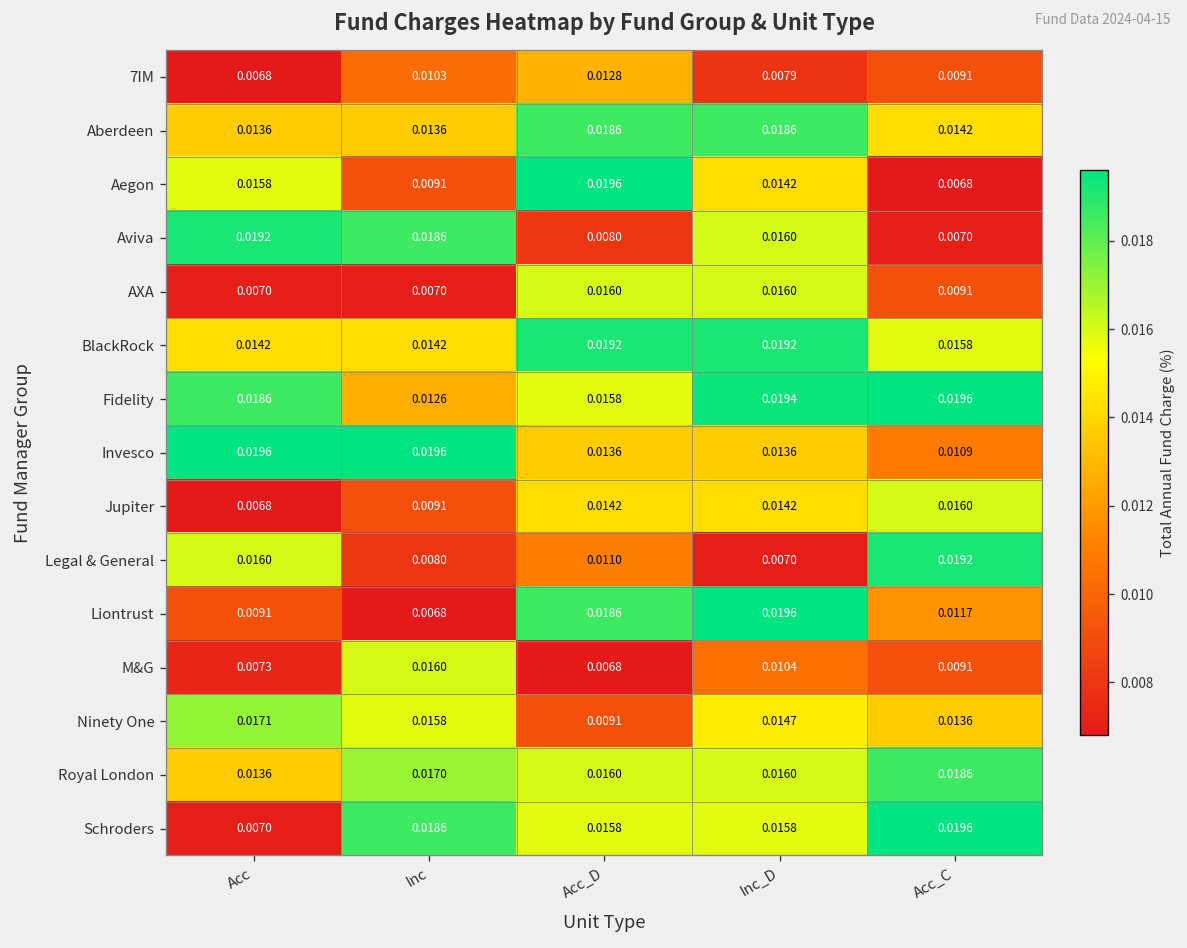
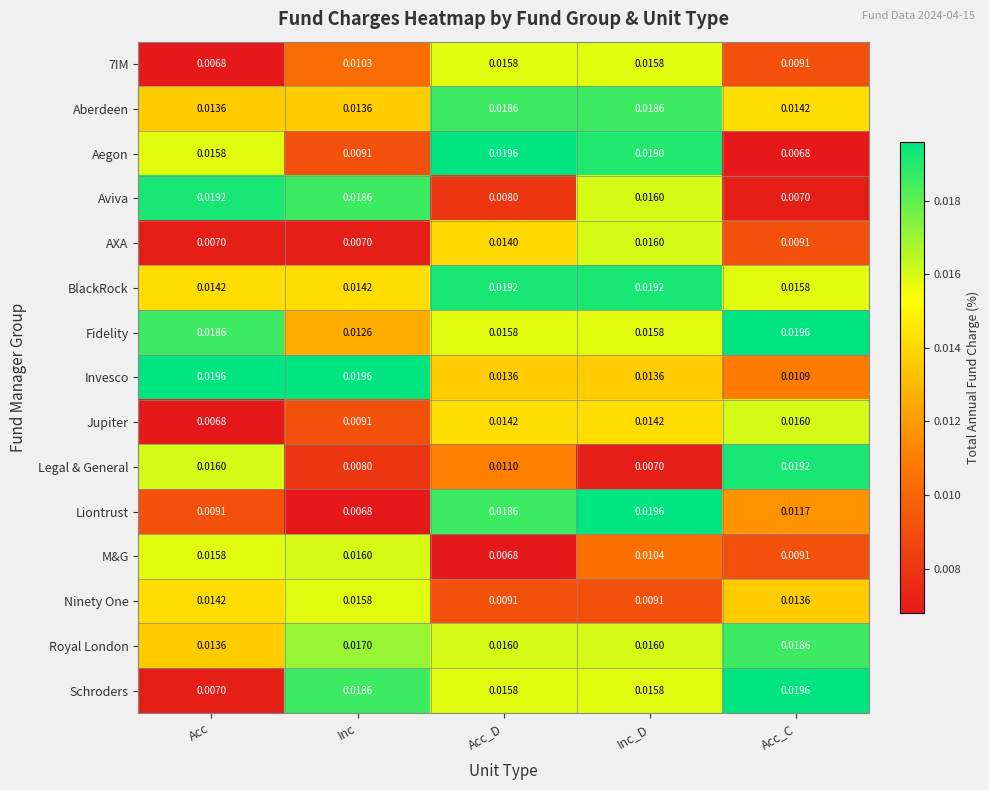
7IM, Acc_D: 0.0128 -> 0.0158
7IM, Inc_D: 0.0079 -> 0.0158
Aegon, Inc_D: 0.0142 -> 0.0190
AXA, Acc_D: 0.0160 -> 0.0140
Fidelity, Inc_D: 0.0194 -> 0.0158
M&G, Acc: 0.0073 -> 0.0158
Ninety One, Acc: 0.0171 -> 0.0142
Ninety One, Inc_D: 0.0147 -> 0.0091
